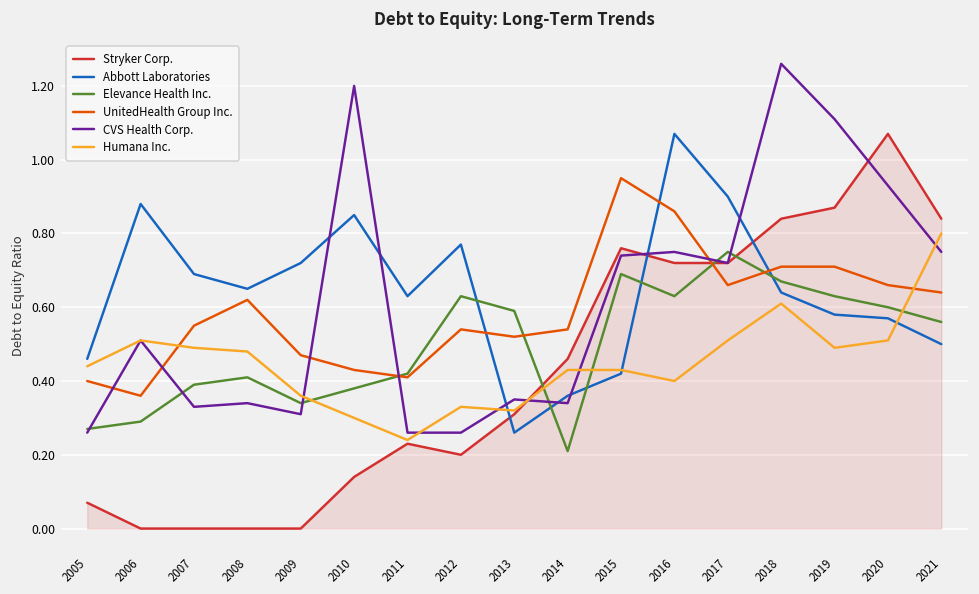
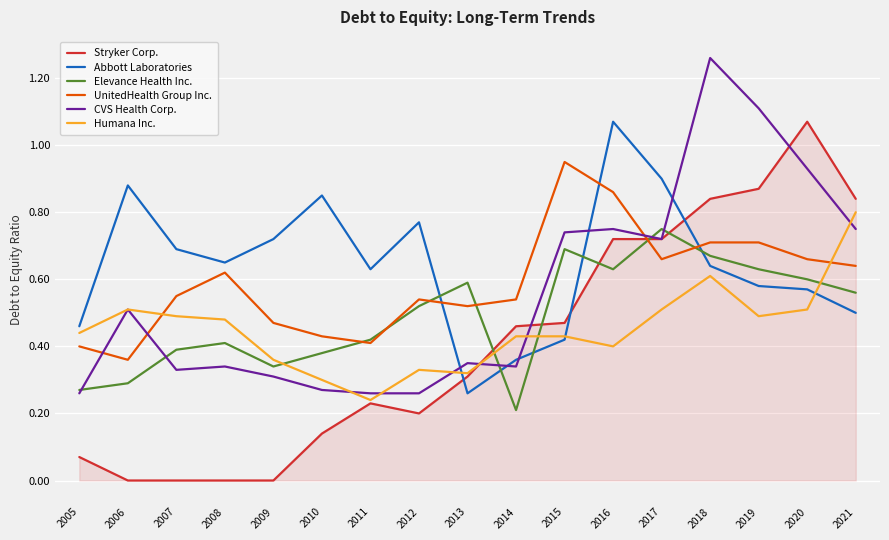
CVS Health Corp., 2010: 1.20 -> 0.27
Elevance Health Inc., 2012: 0.63 -> 0.52
Stryker Corp., 2015: 0.76 -> 0.47
